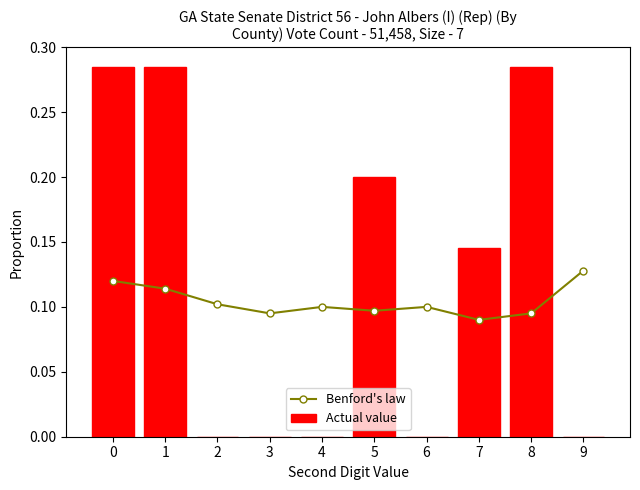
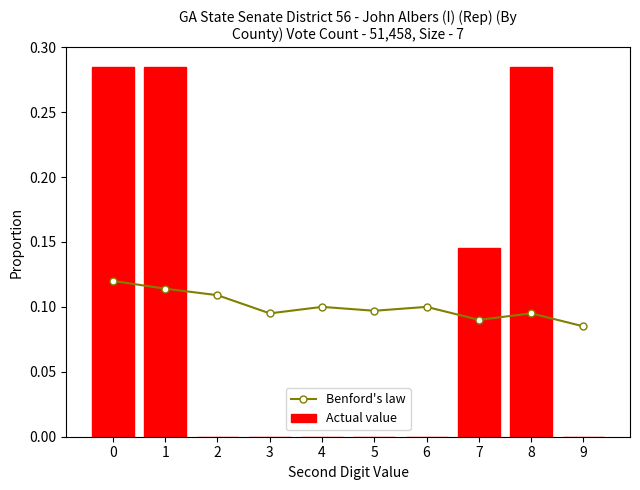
Benford's law, 2: 0.102 -> 0.109
Actual value, 5: 0.2 -> 0.0
Benford's law, 9: 0.128 -> 0.085
